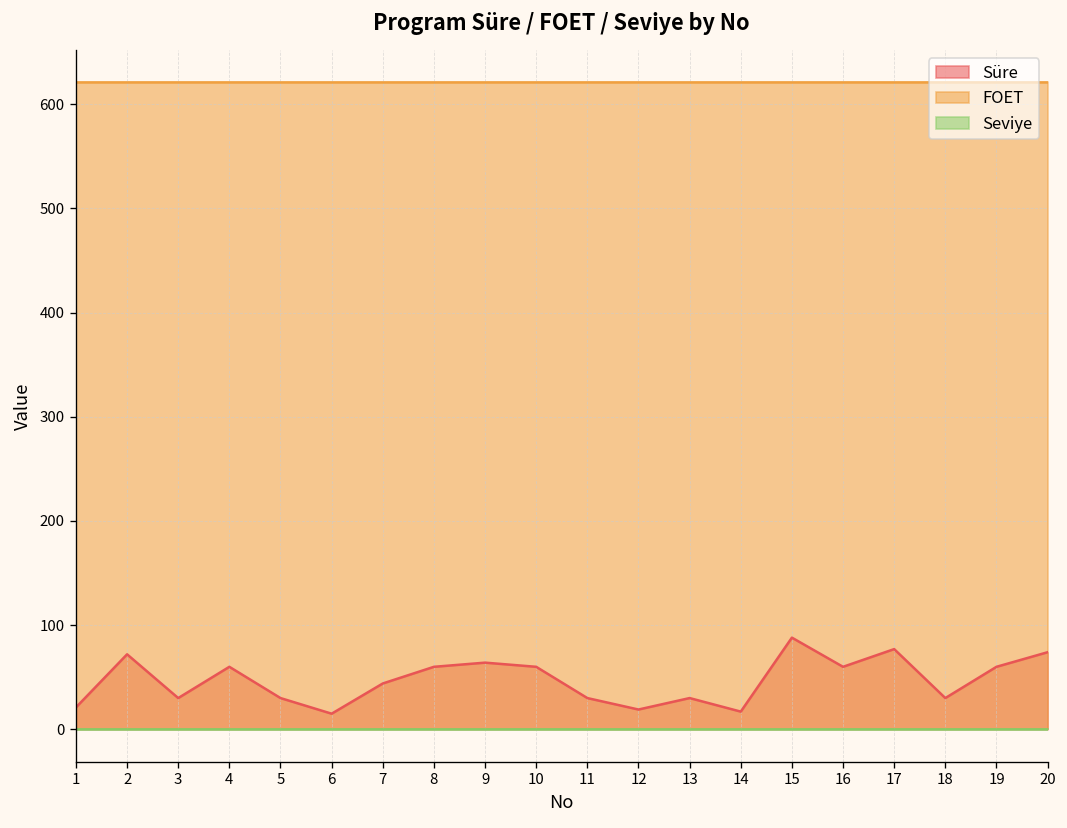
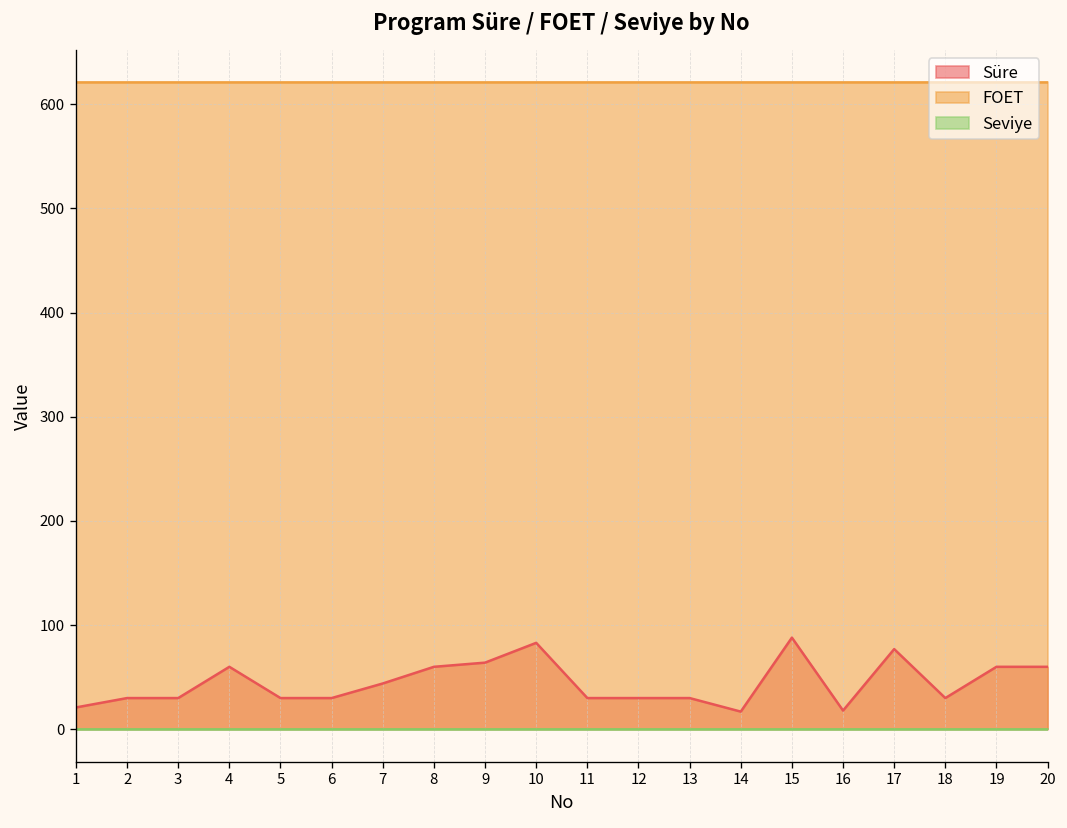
Süre, 2: 70 -> 30
Süre, 6: 20 -> 30
Süre, 10: 60 -> 80
Süre, 12: 20 -> 30
Süre, 16: 60 -> 20
Süre, 20: 70 -> 60
